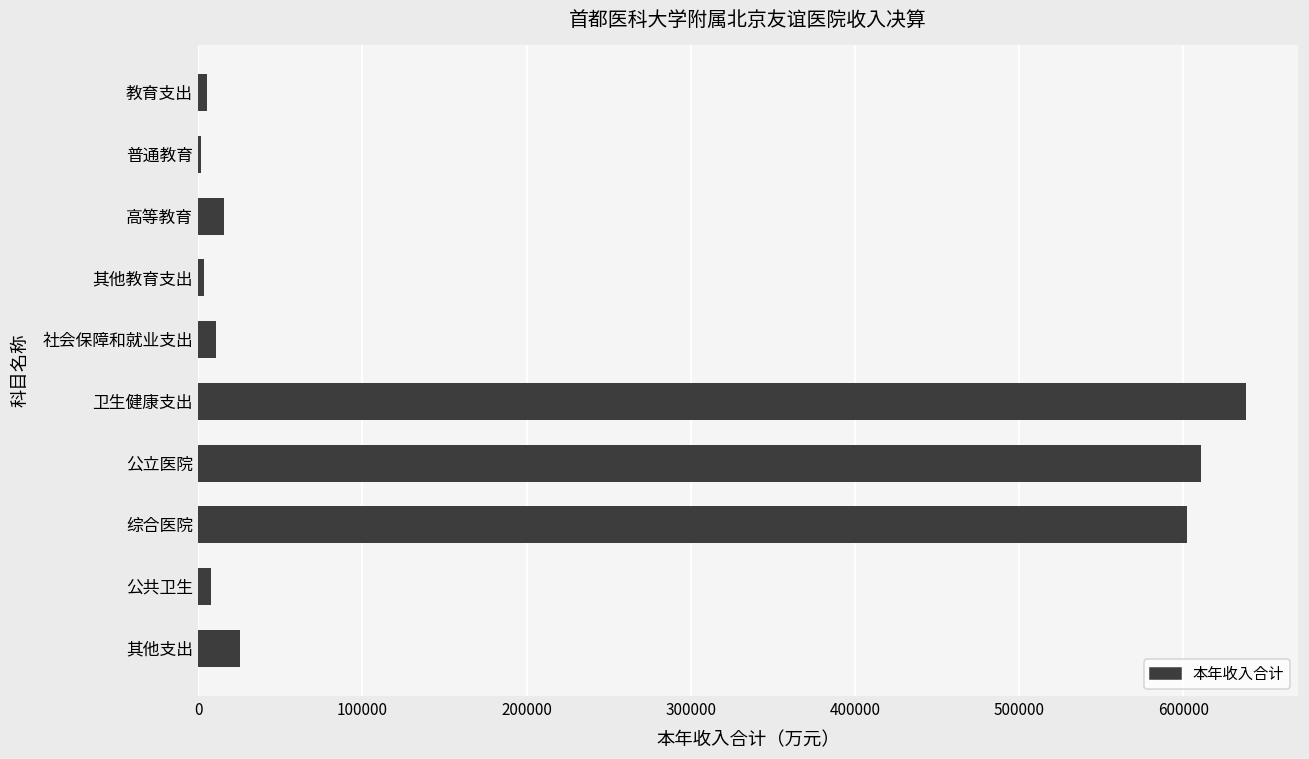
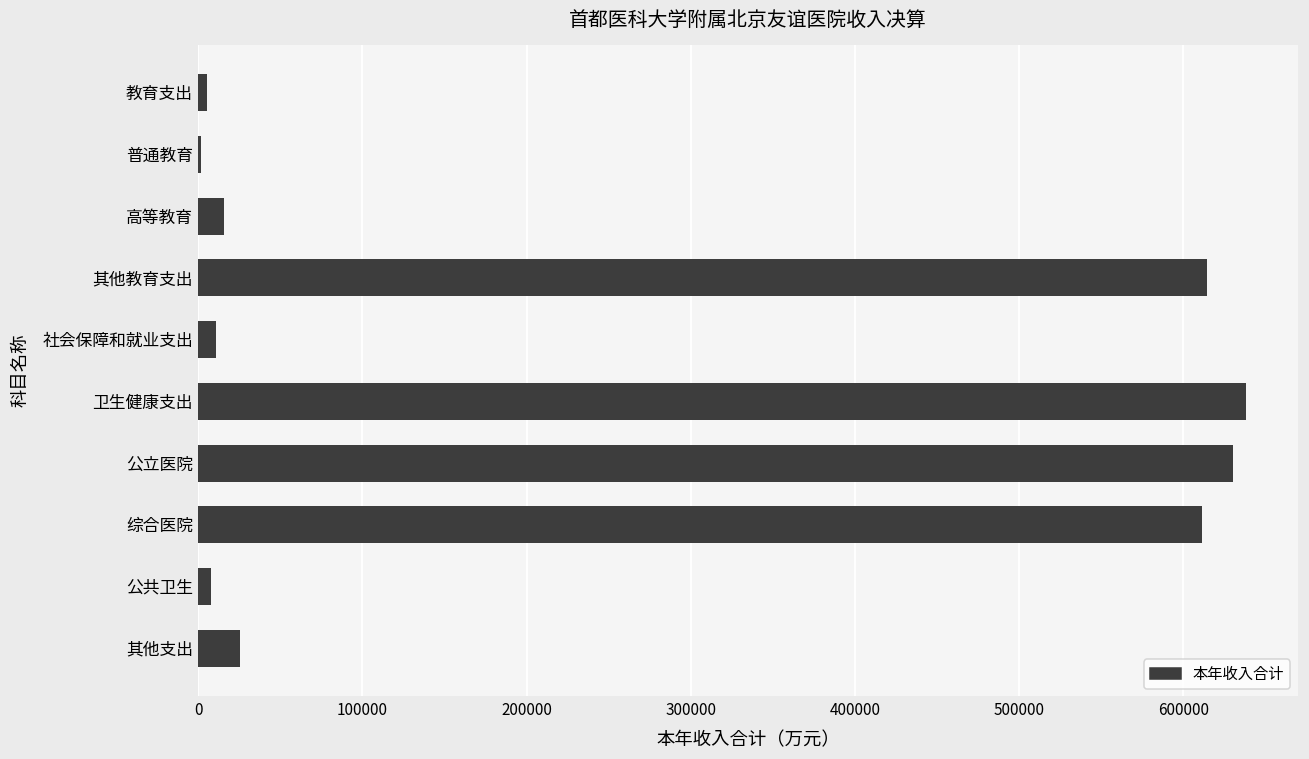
其他教育支出: 4000 -> 615000
公立医院: 611000 -> 630000
综合医院: 602000 -> 611000
